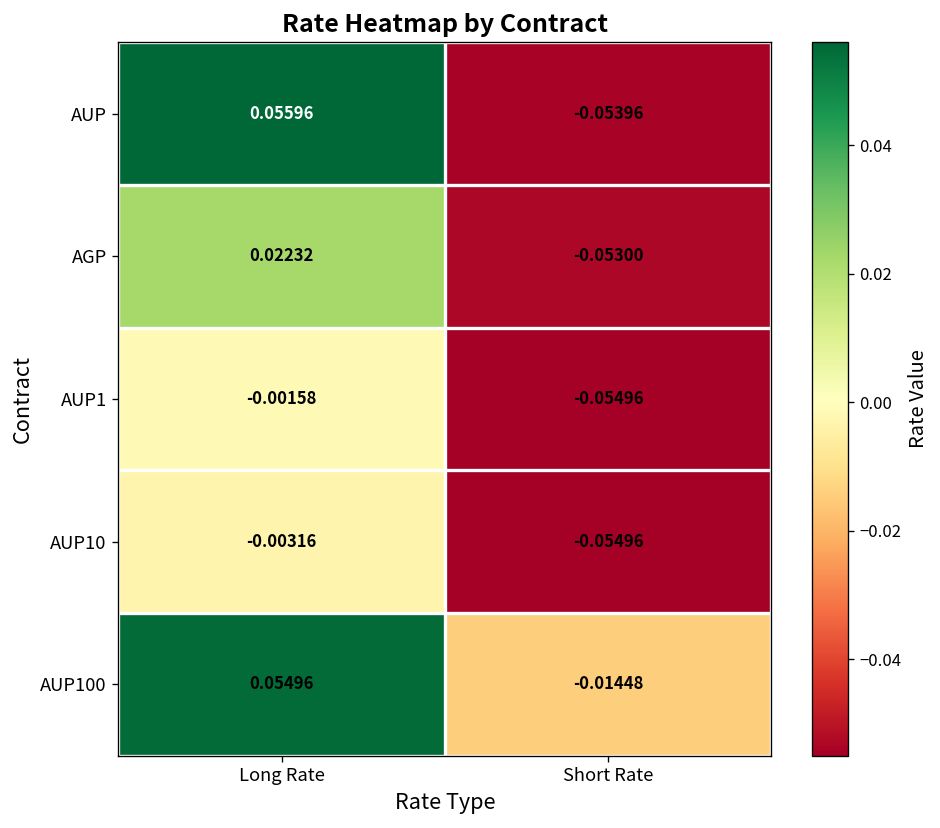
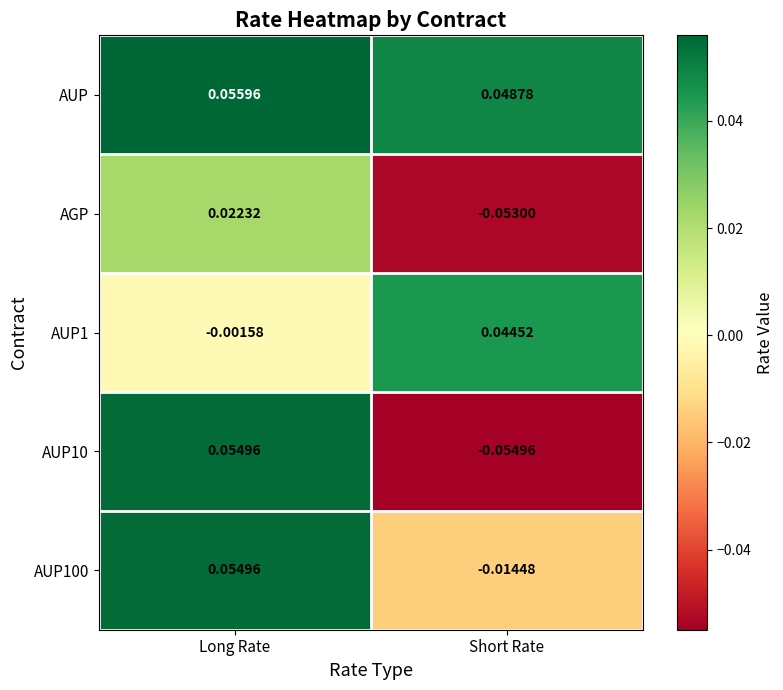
AUP, Short Rate: -0.05396 -> 0.04878
AUP1, Short Rate: -0.05496 -> 0.04452
AUP10, Long Rate: -0.00316 -> 0.05496
